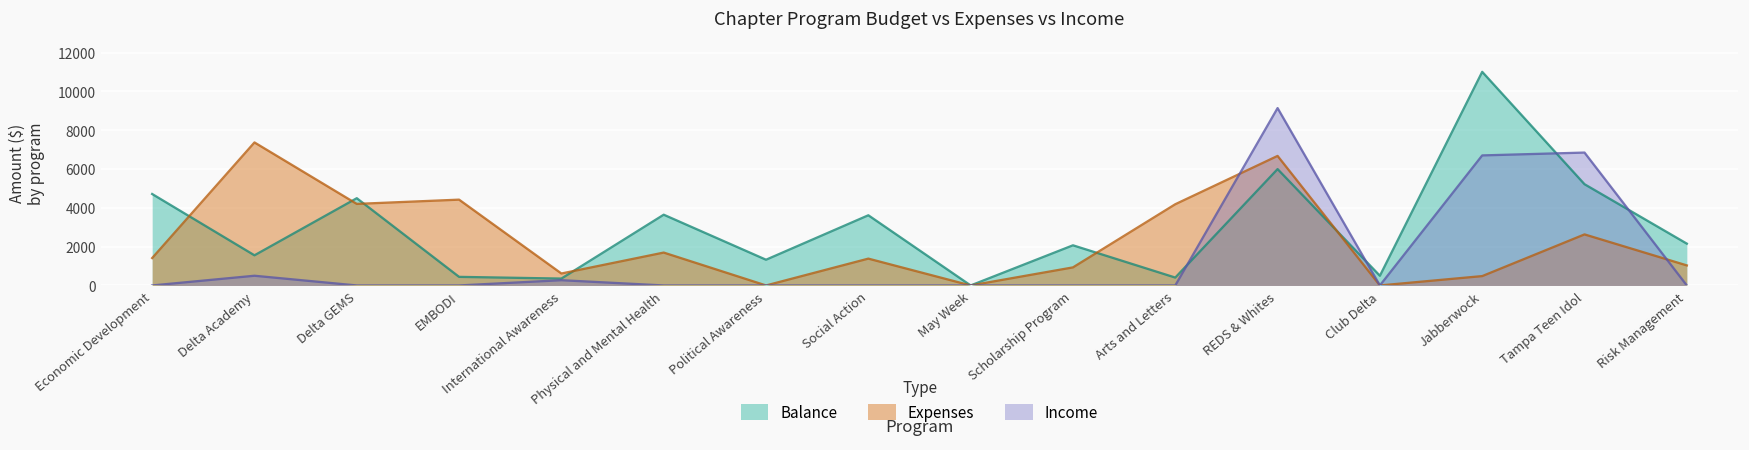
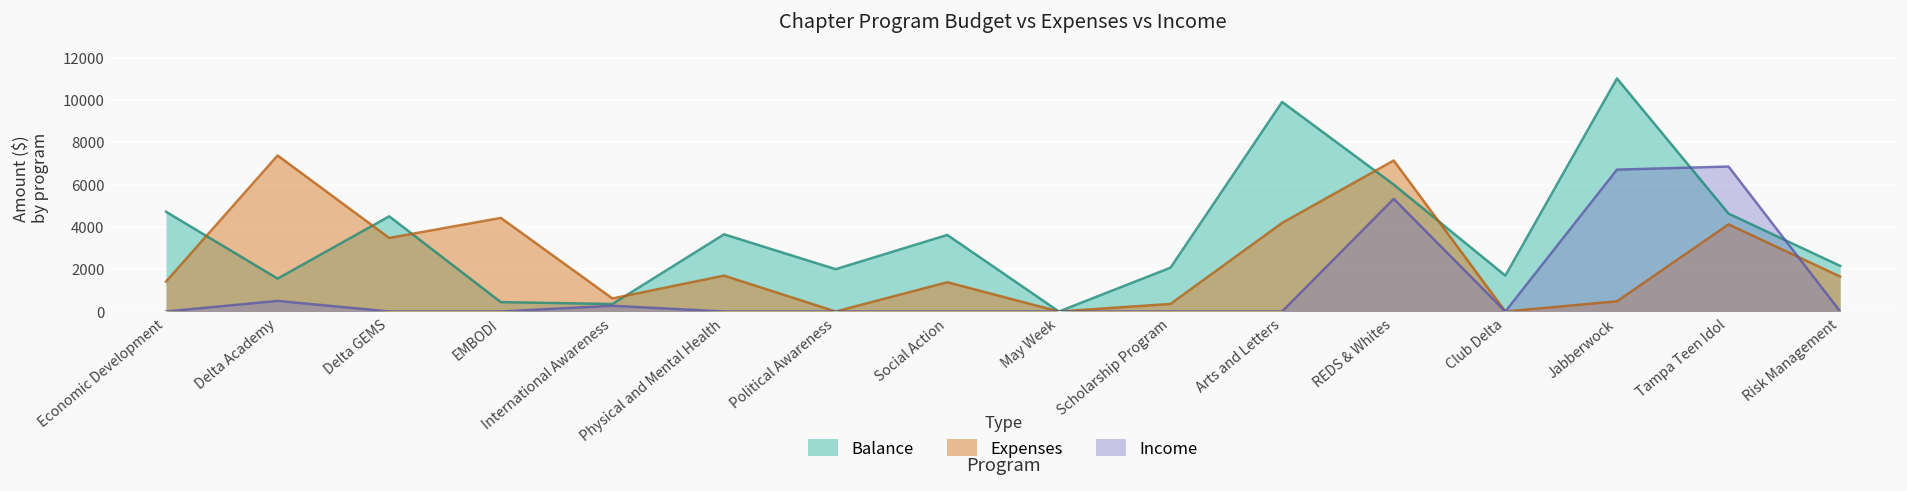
Expenses, Delta GEMS: 4200 -> 3500
Balance, Political Awareness: 1300 -> 2000
Expenses, Scholarship Program: 900 -> 400
Balance, Arts and Letters: 400 -> 9900
Expenses, REDS & Whites: 6700 -> 7100
Income, REDS & Whites: 9100 -> 5300
Balance, Club Delta: 500 -> 1700
Balance, Tampa Teen Idol: 5200 -> 4600
Expenses, Tampa Teen Idol: 2600 -> 4100
Expenses, Risk Management: 1000 -> 1700
